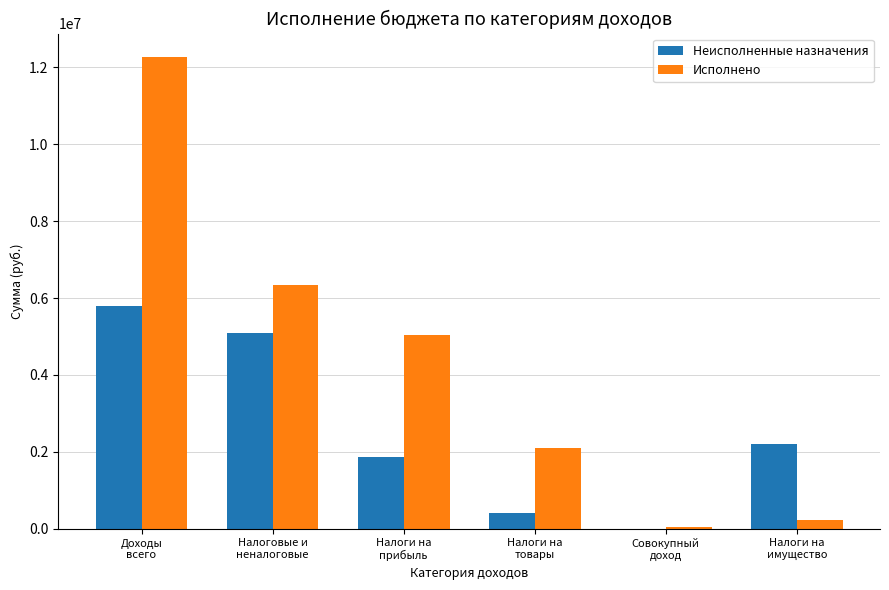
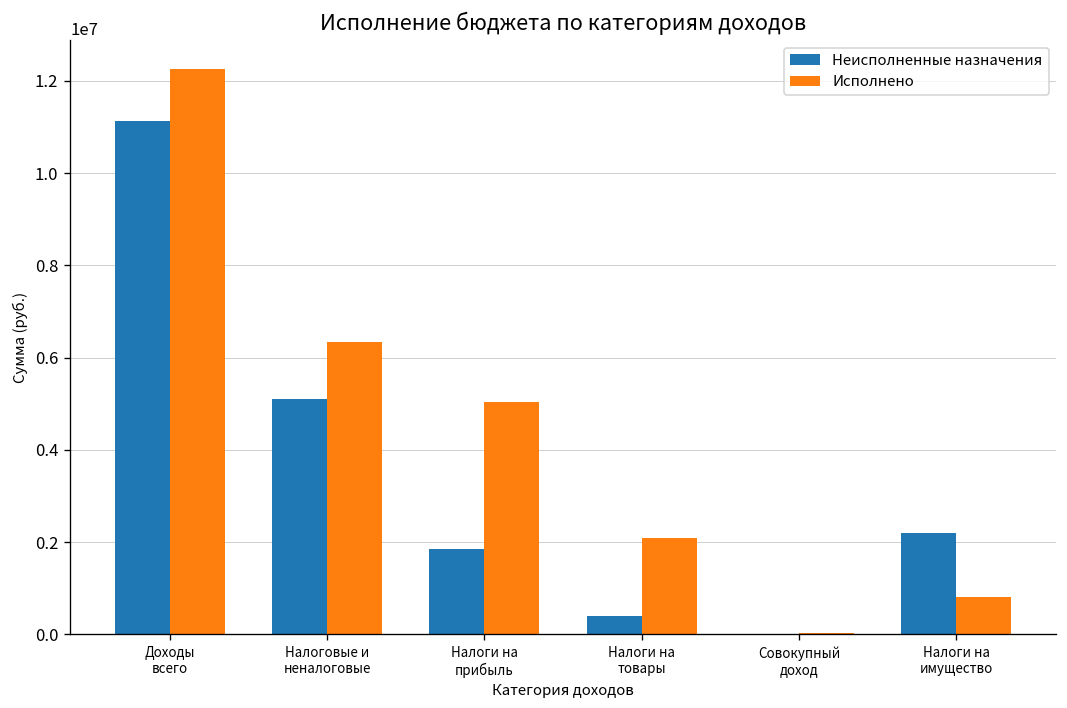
Неисполненные назначения, Доходы всего: 5800000 -> 11100000
Исполнено, Налоги на имущество: 200000 -> 800000
